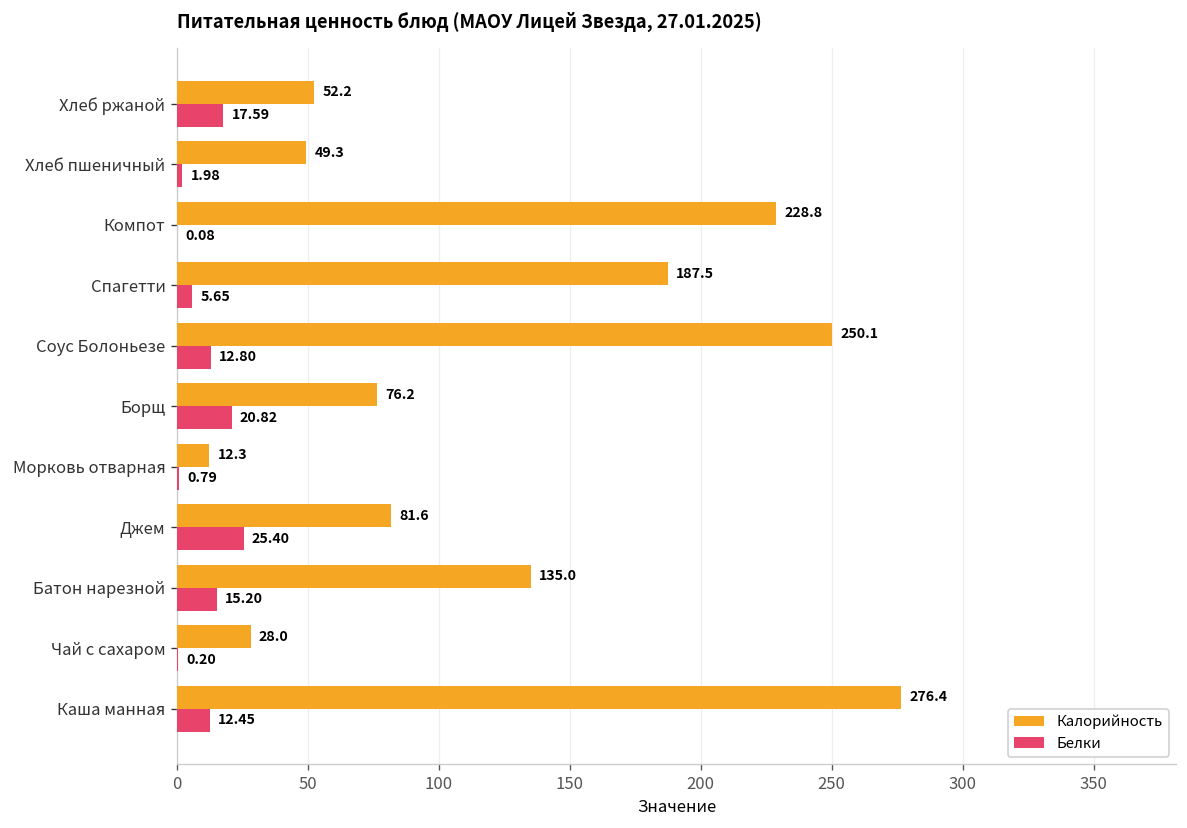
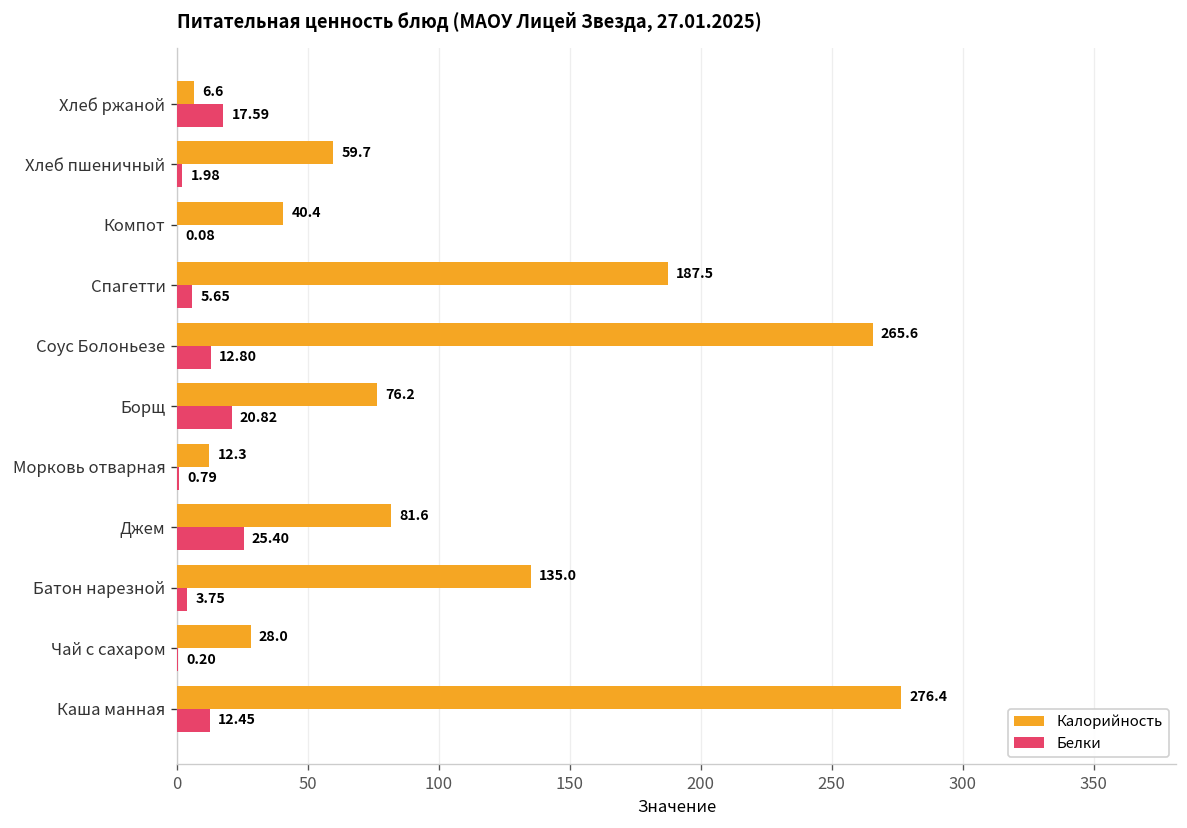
Калорийность, Хлеб ржаной: 52.2 -> 6.6
Калорийность, Хлеб пшеничный: 49.3 -> 59.7
Калорийность, Компот: 228.8 -> 40.4
Калорийность, Соус Болоньезе: 250.1 -> 265.6
Белки, Батон нарезной: 15.20 -> 3.75
